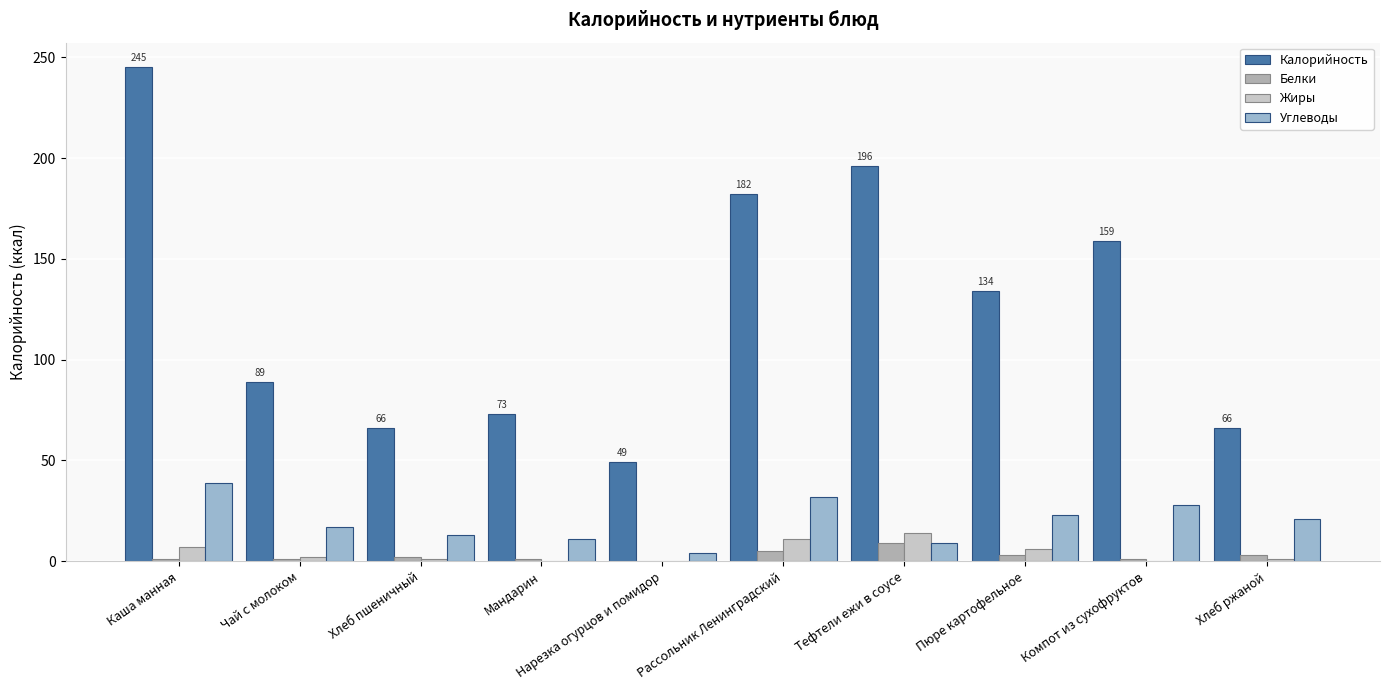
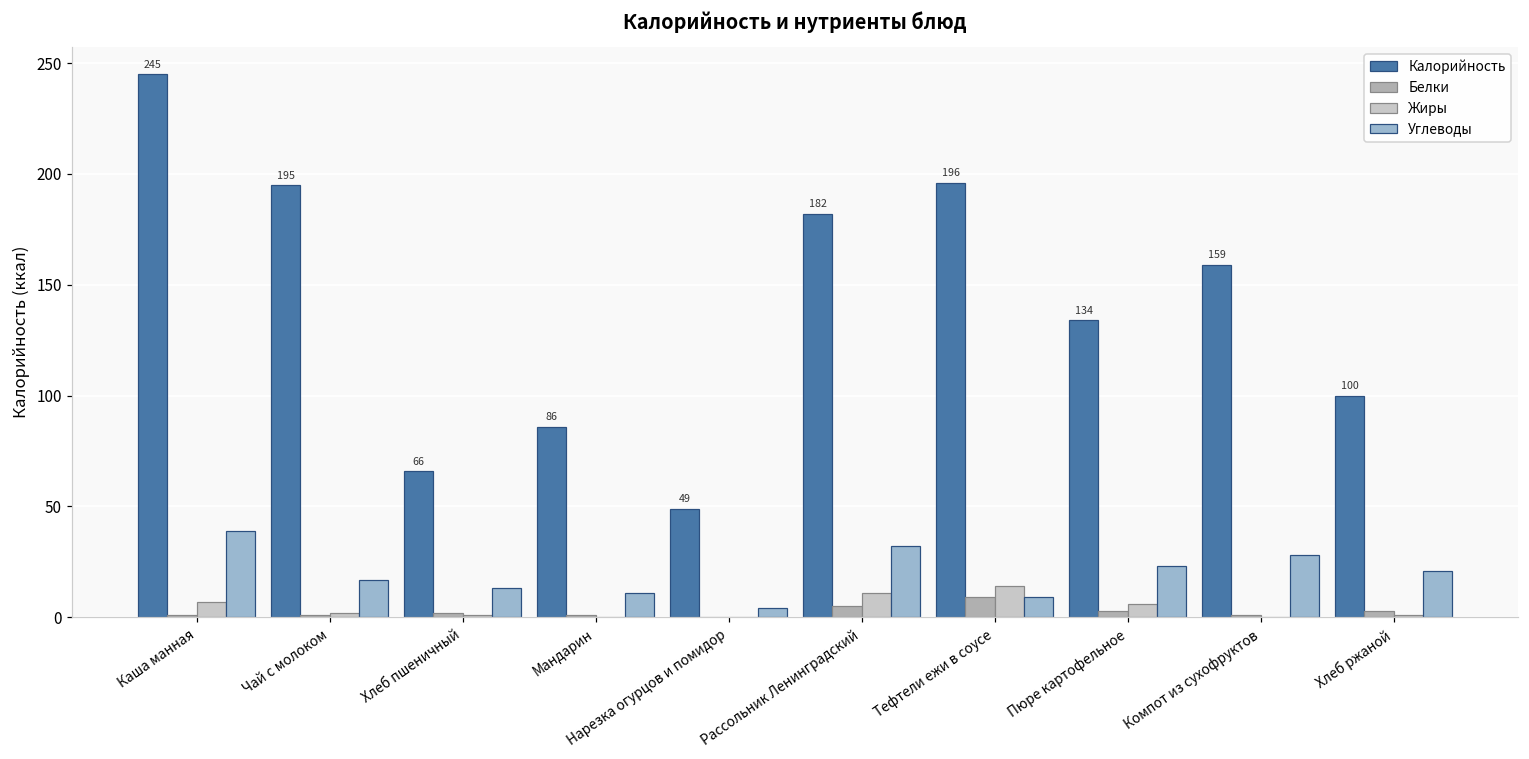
Калорийность, Чай с молоком: 89 -> 195
Калорийность, Мандарин: 73 -> 86
Калорийность, Хлеб ржаной: 66 -> 100
